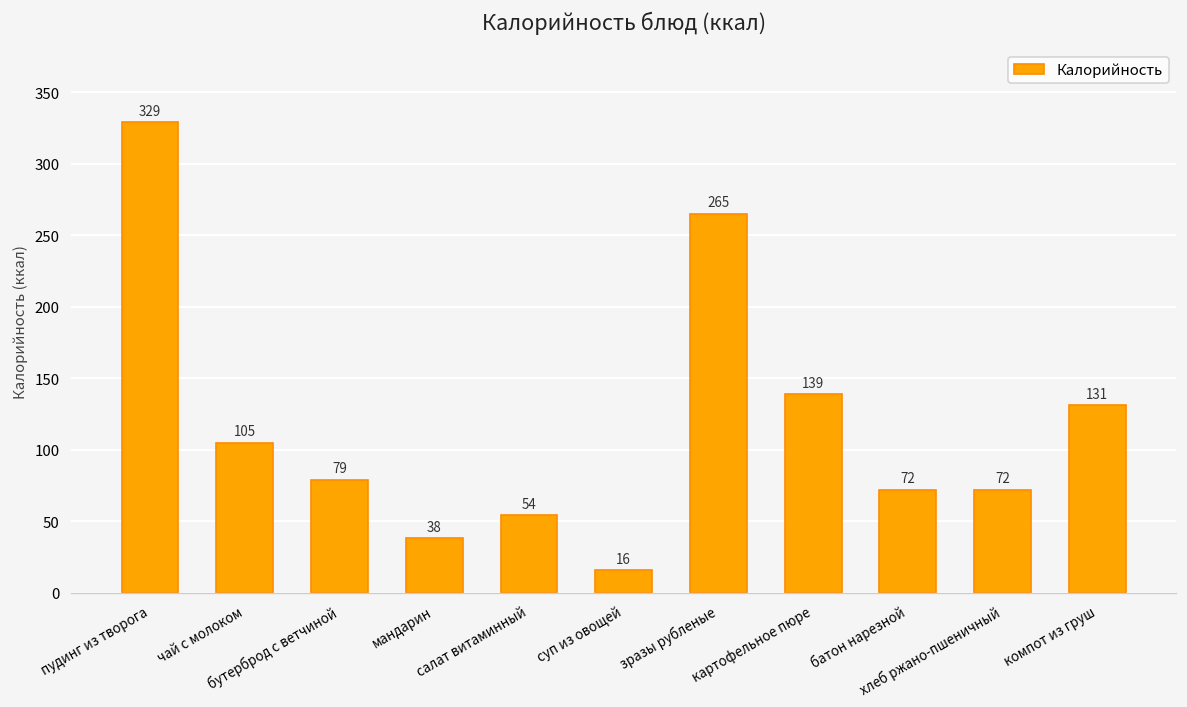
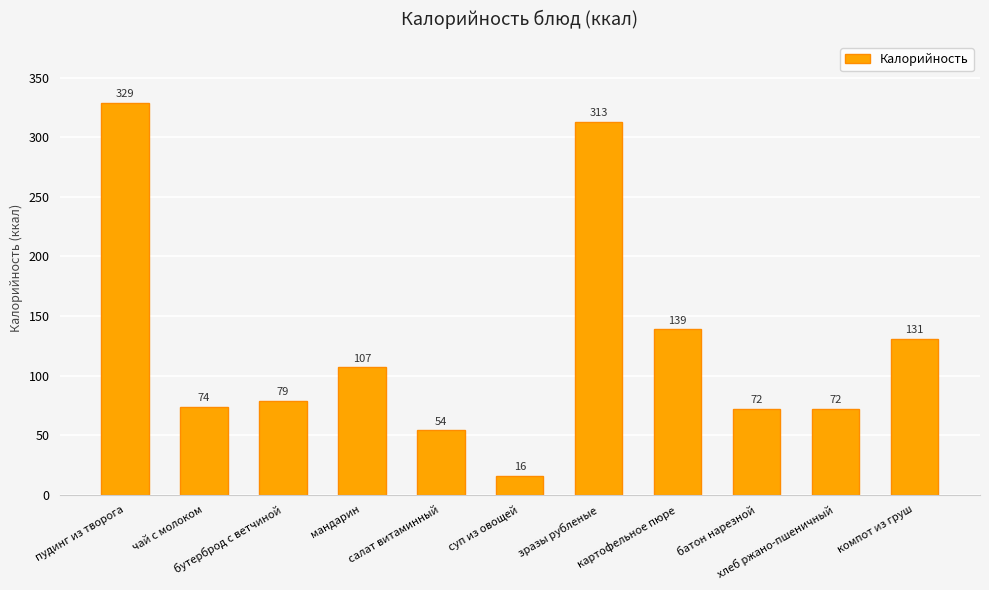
чай с молоком: 105 -> 74
мандарин: 38 -> 107
зразы рубленые: 265 -> 313
